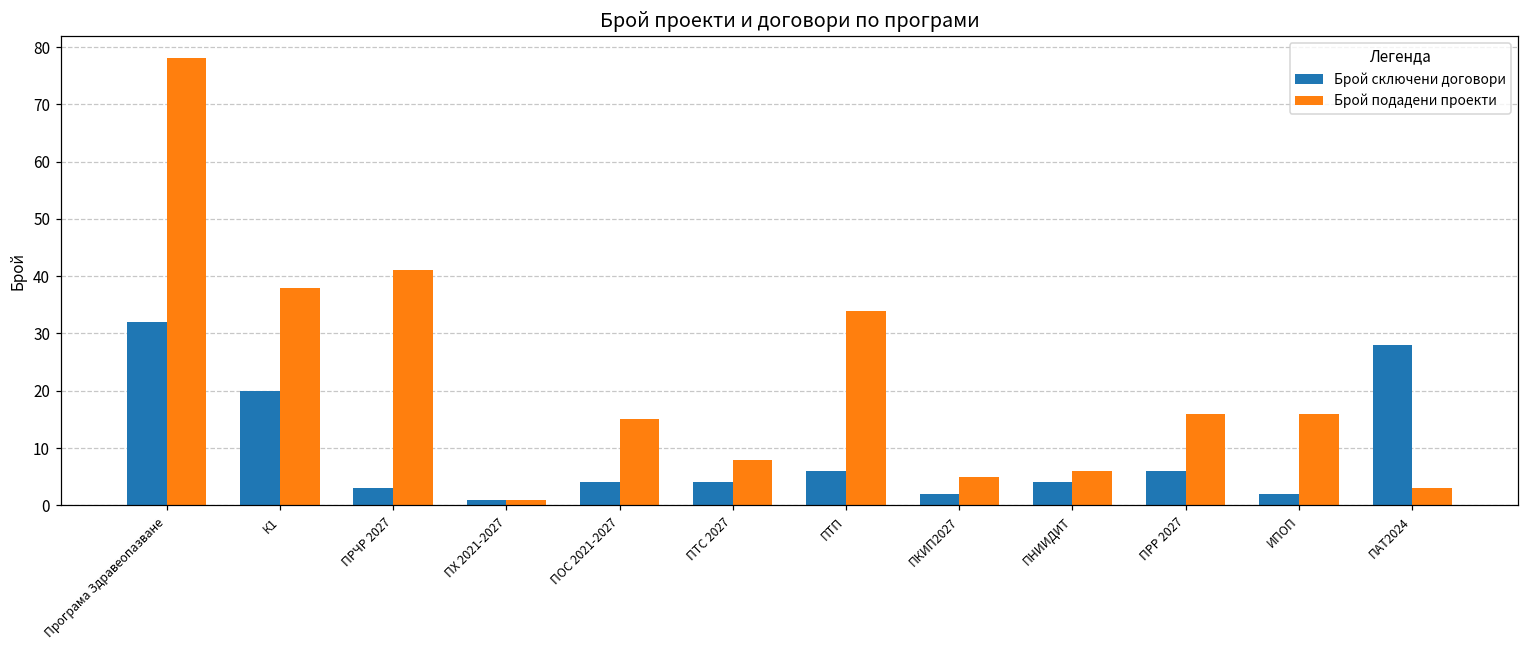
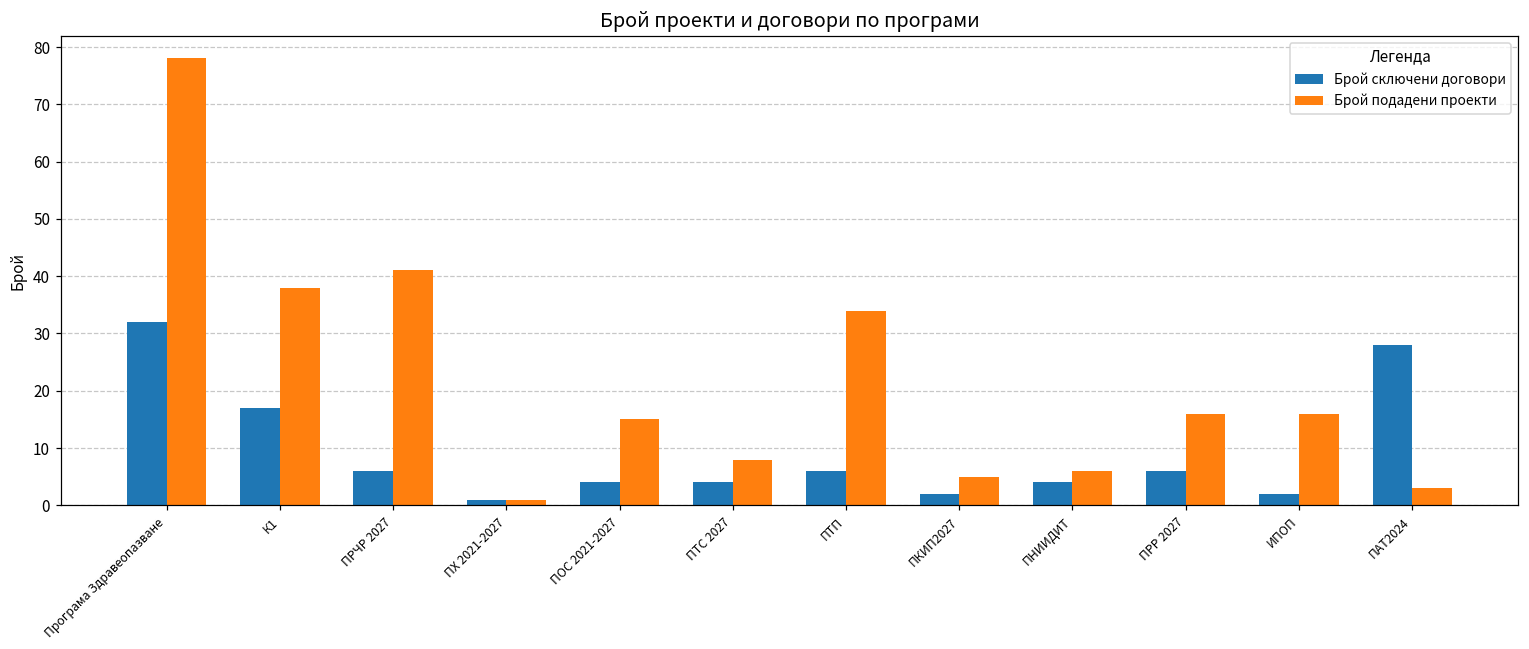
Брой сключени договори, К1: 20 -> 17
Брой сключени договори, ПРЧР 2027: 3 -> 6
